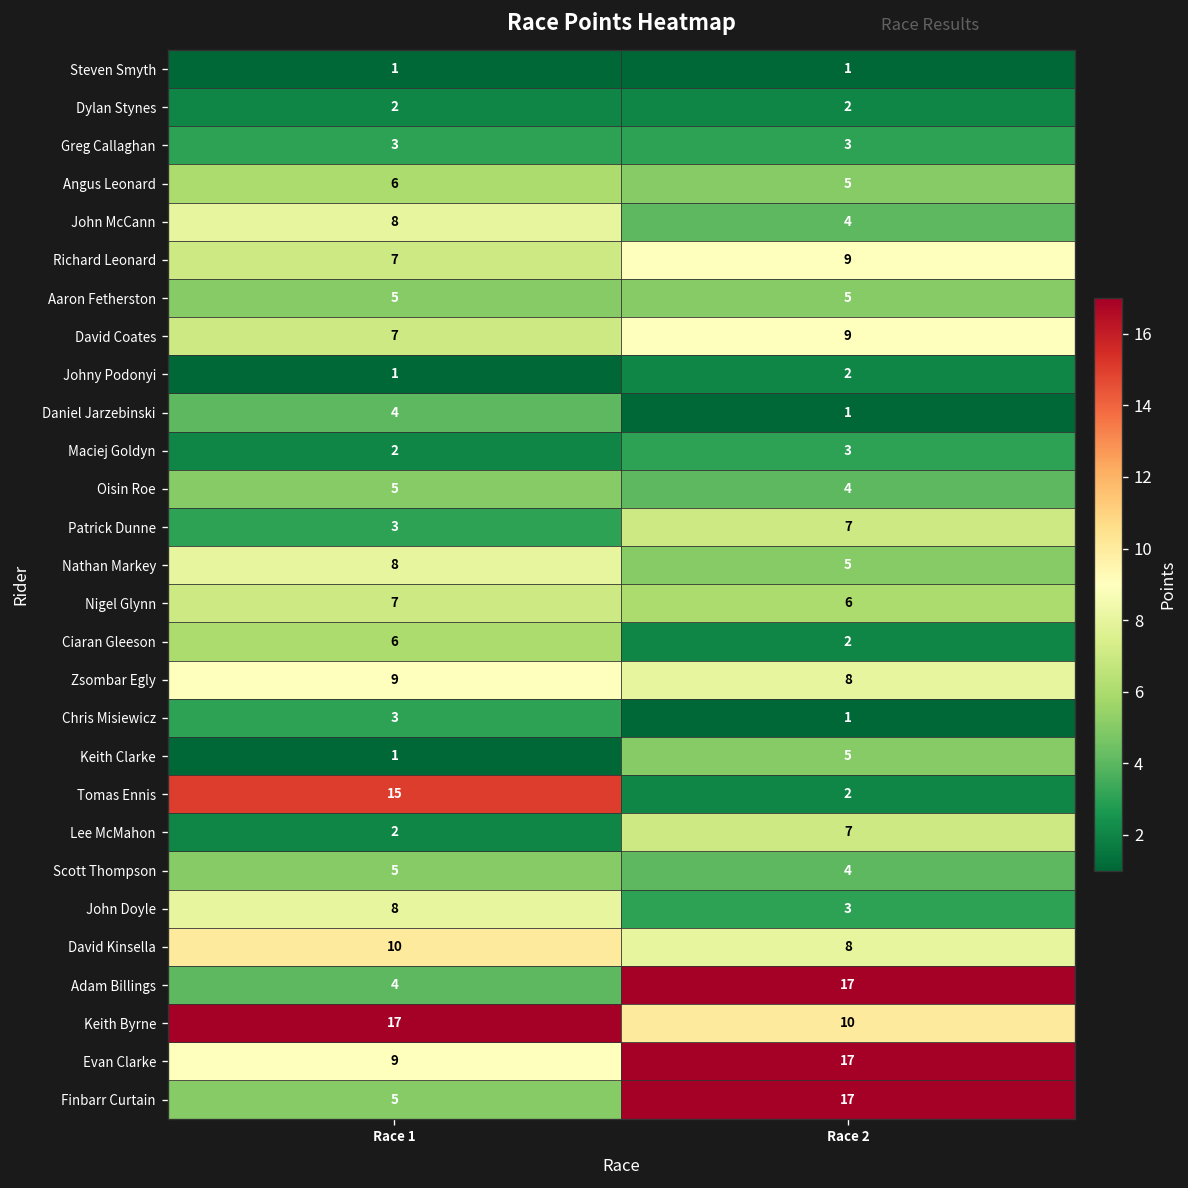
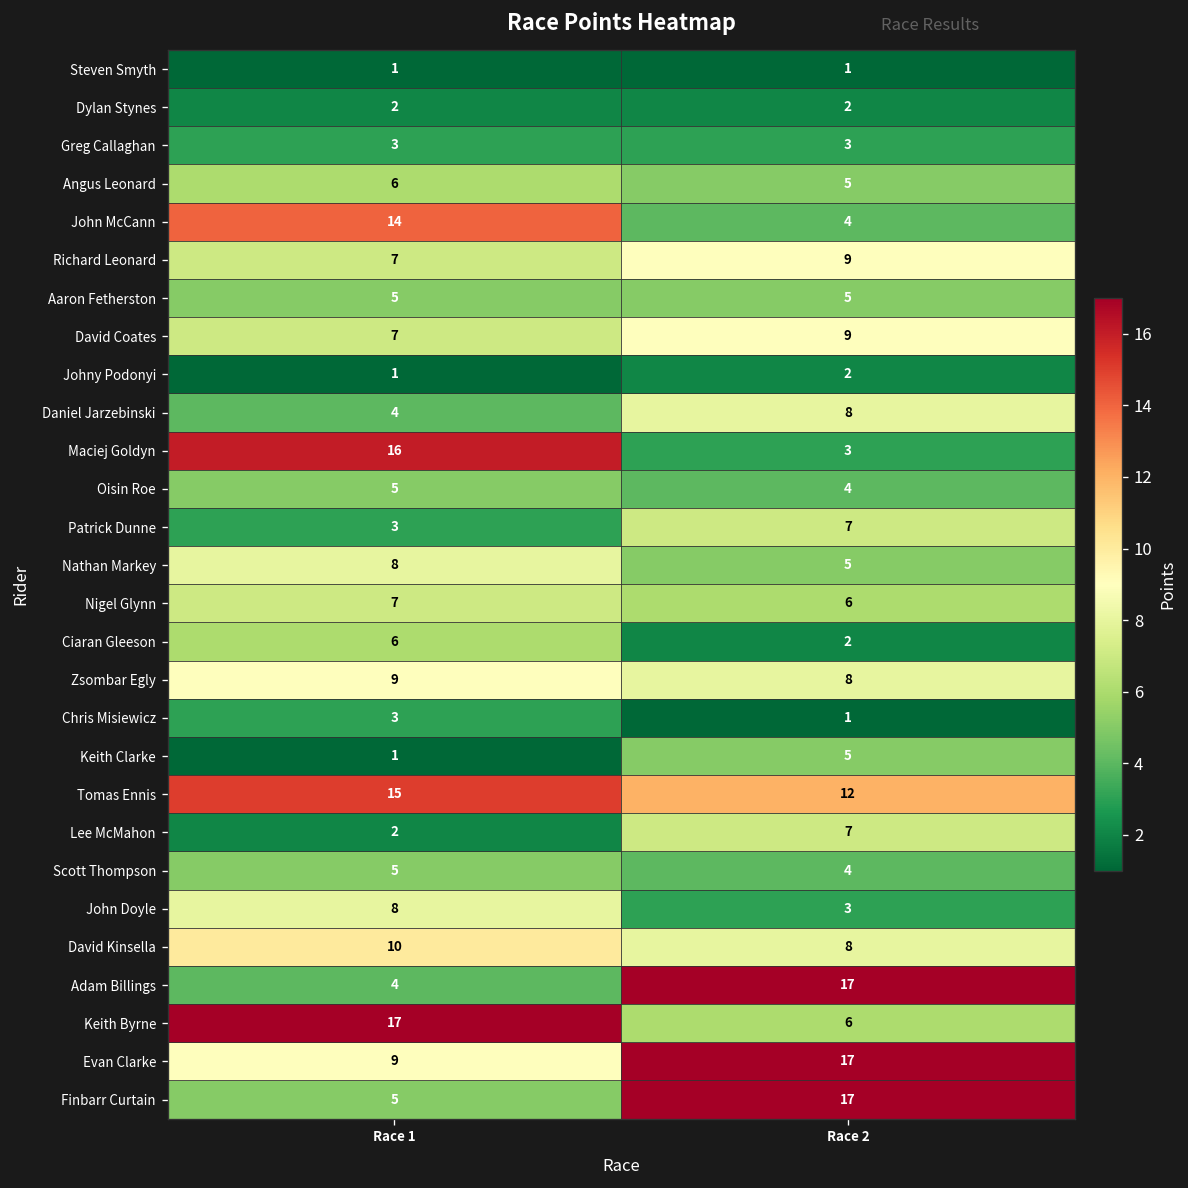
John McCann, Race 1: 8 -> 14
Daniel Jarzebinski, Race 2: 1 -> 8
Maciej Goldyn, Race 1: 2 -> 16
Tomas Ennis, Race 2: 2 -> 12
Keith Byrne, Race 2: 10 -> 6
